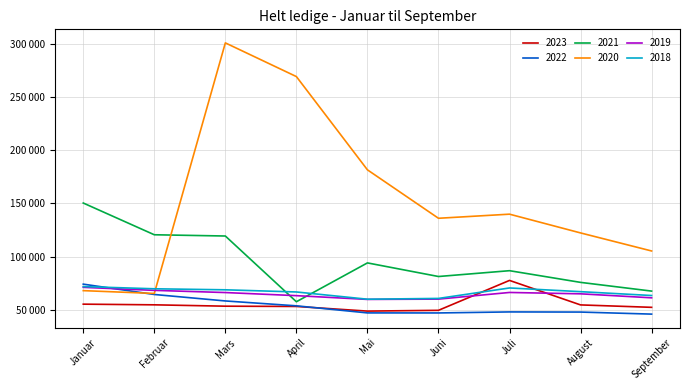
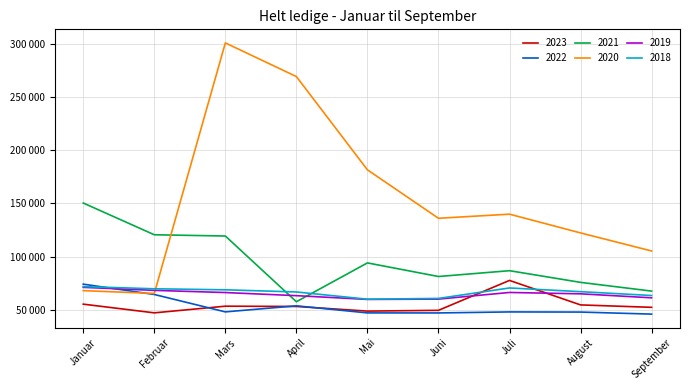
2023, Februar: 55000 -> 47000
2022, Mars: 58000 -> 48000
